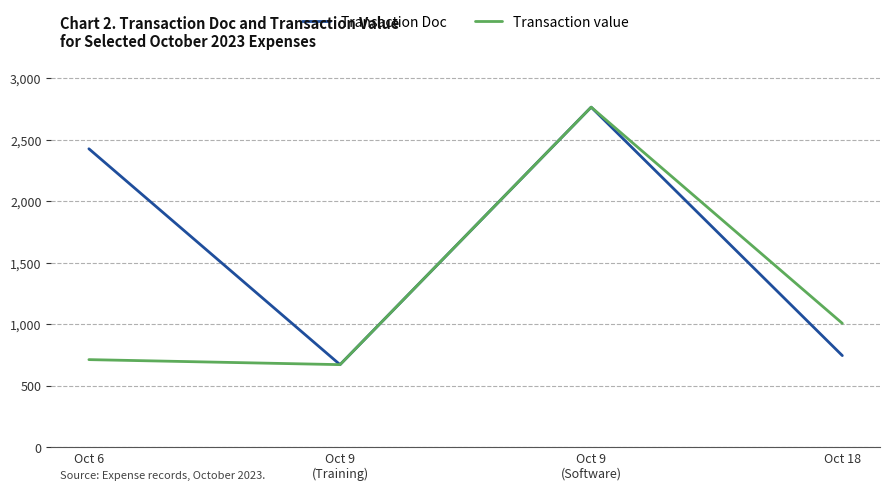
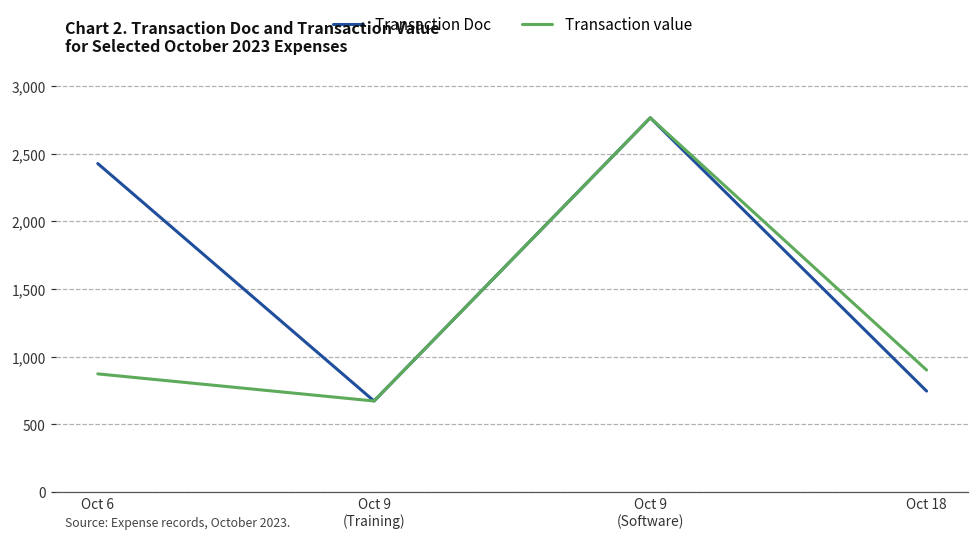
Transaction value, Oct 6: 710 -> 870
Transaction value, Oct 18: 1,010 -> 900
